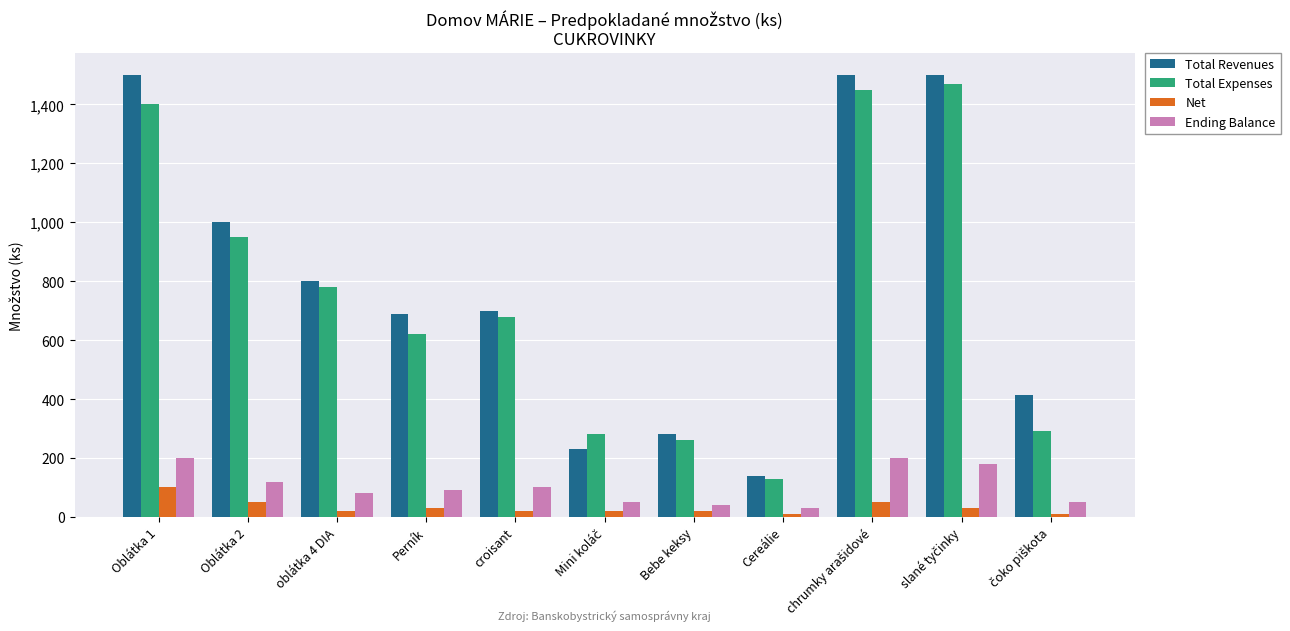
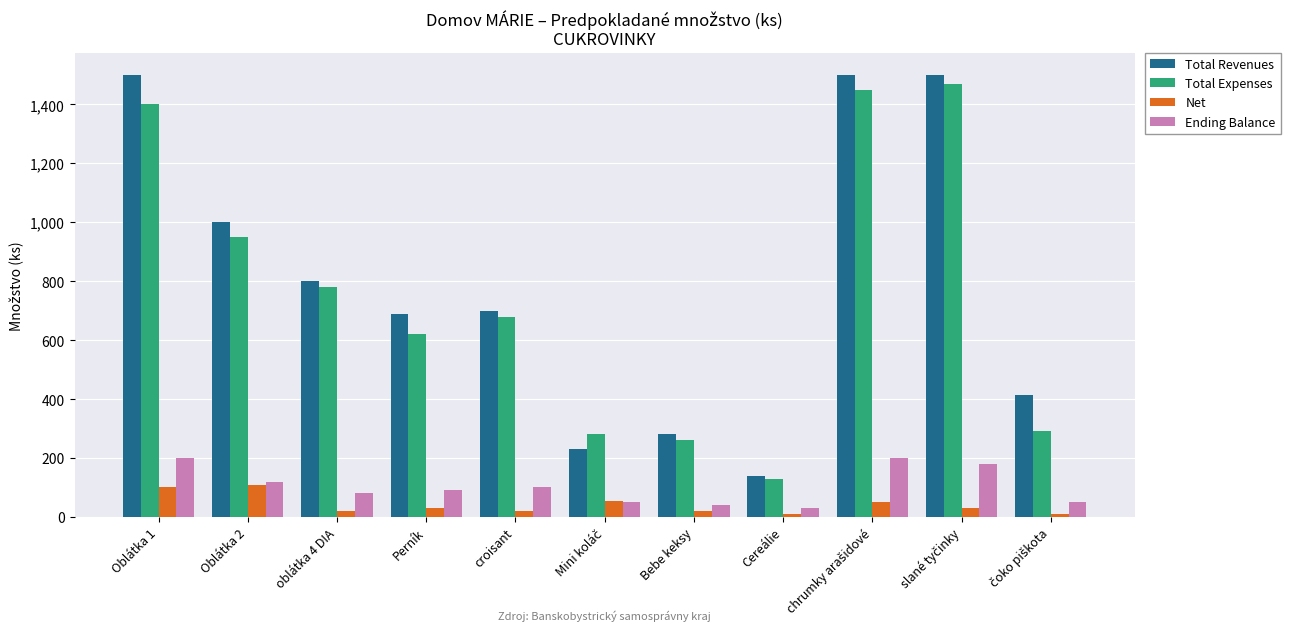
Net, Oblátka 2: 50 -> 110
Net, Mini koláč: 20 -> 50
